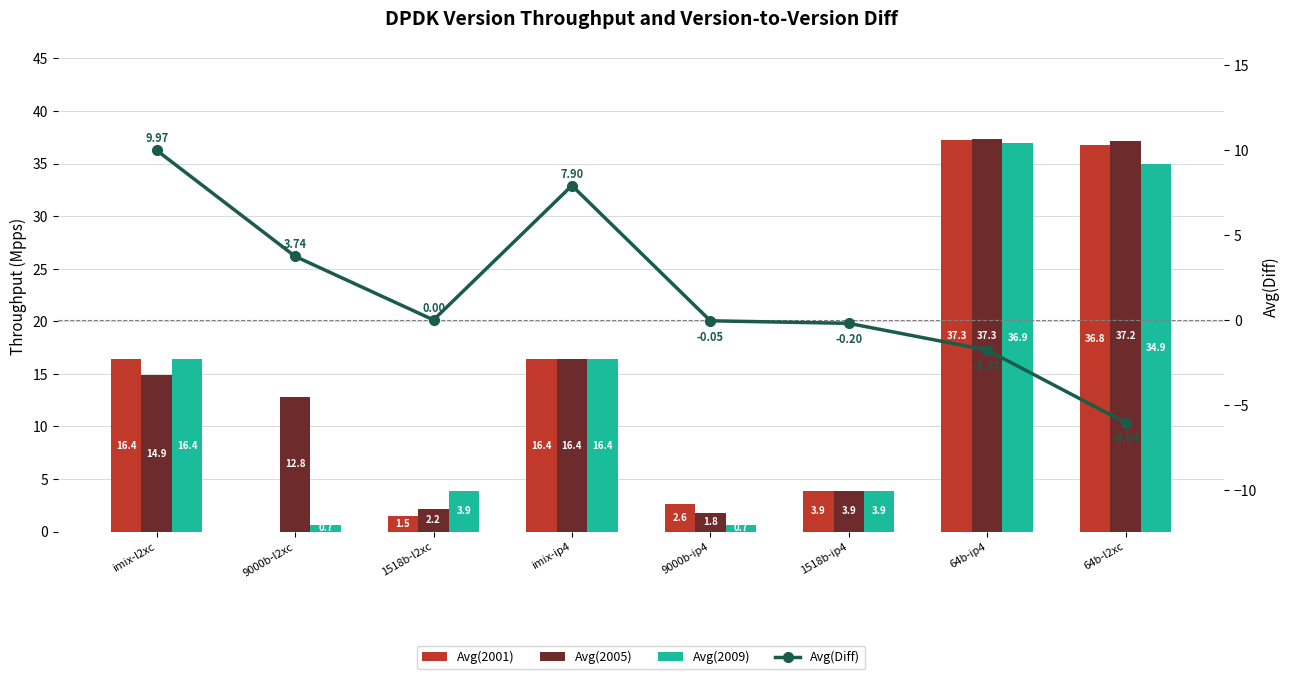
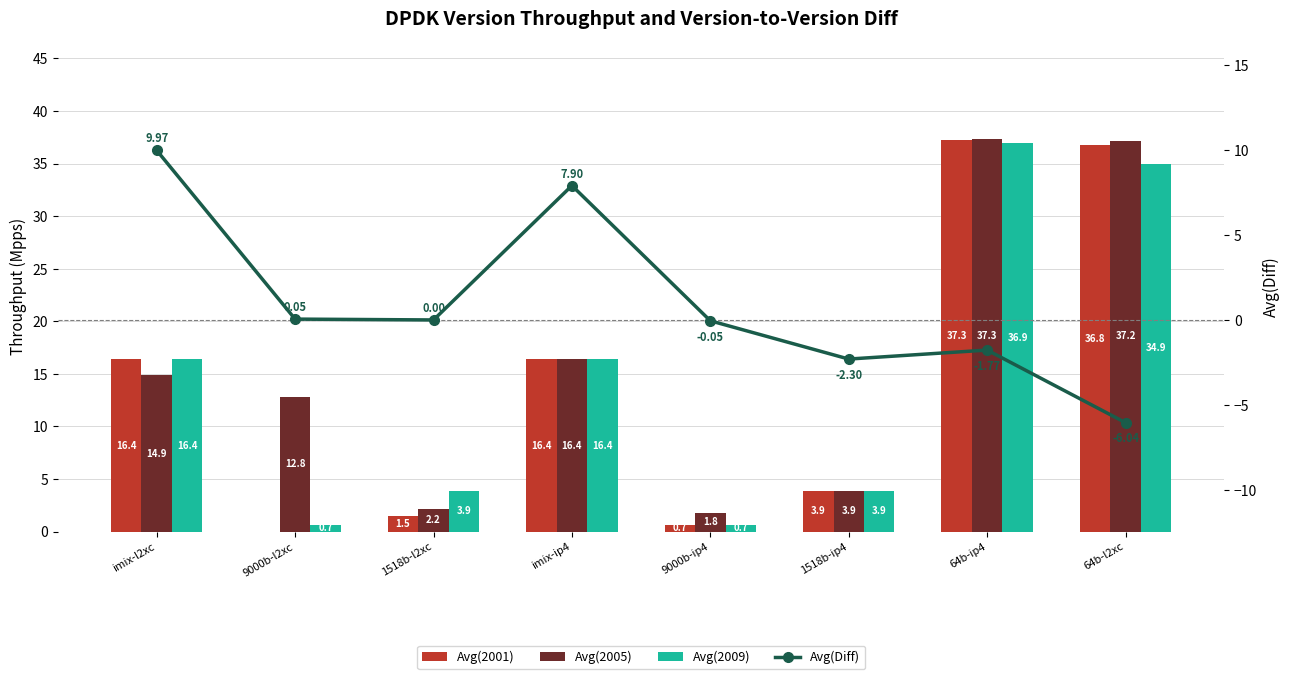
Avg(2001), 9000b-ip4: 2.6 -> 0.7
Avg(Diff), 9000b-l2xc: 3.74 -> 0.05
Avg(Diff), 1518b-ip4: -0.20 -> -2.30
